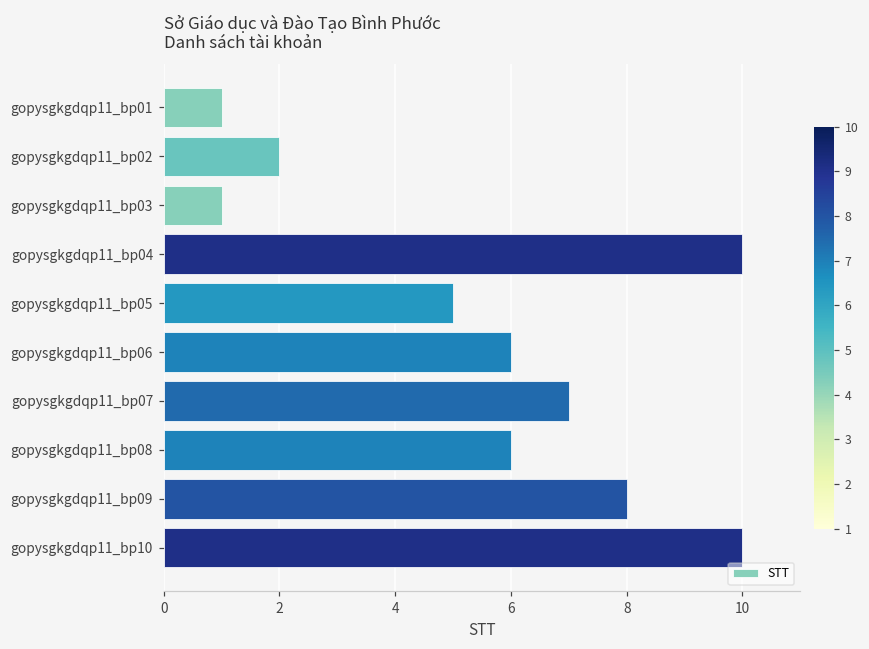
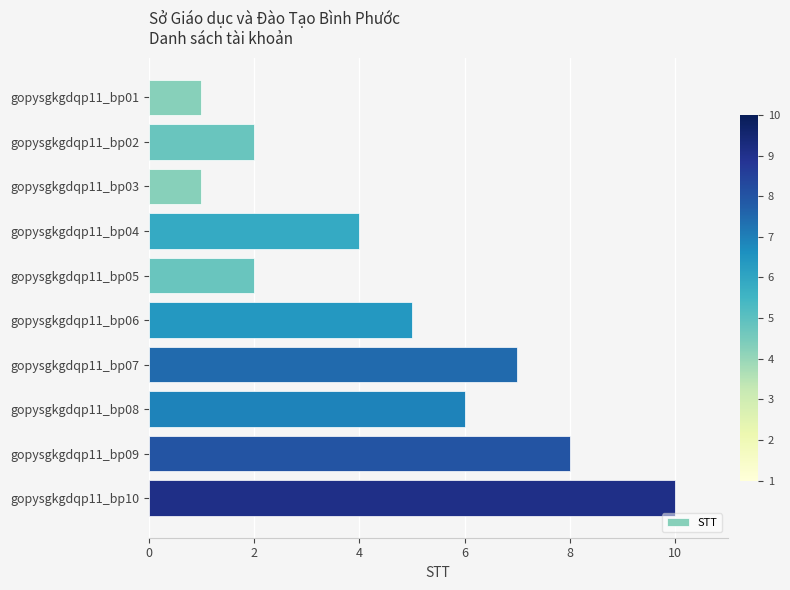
gopysgkgdqp11_bp04: 10 -> 4
gopysgkgdqp11_bp05: 5 -> 2
gopysgkgdqp11_bp06: 6 -> 5
